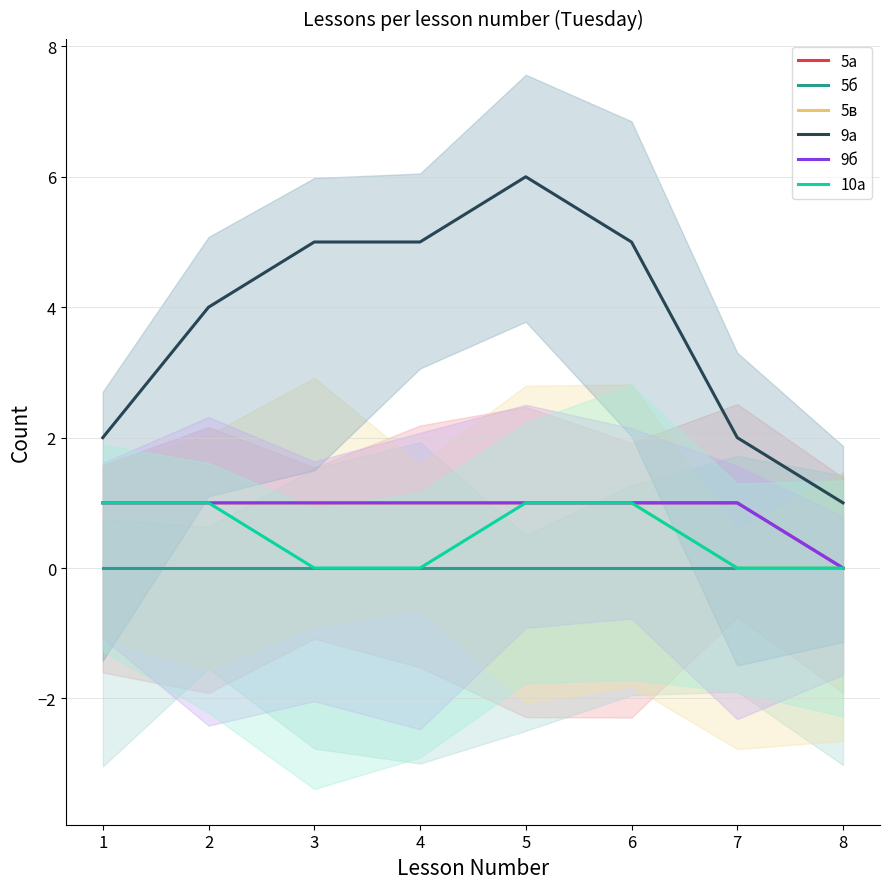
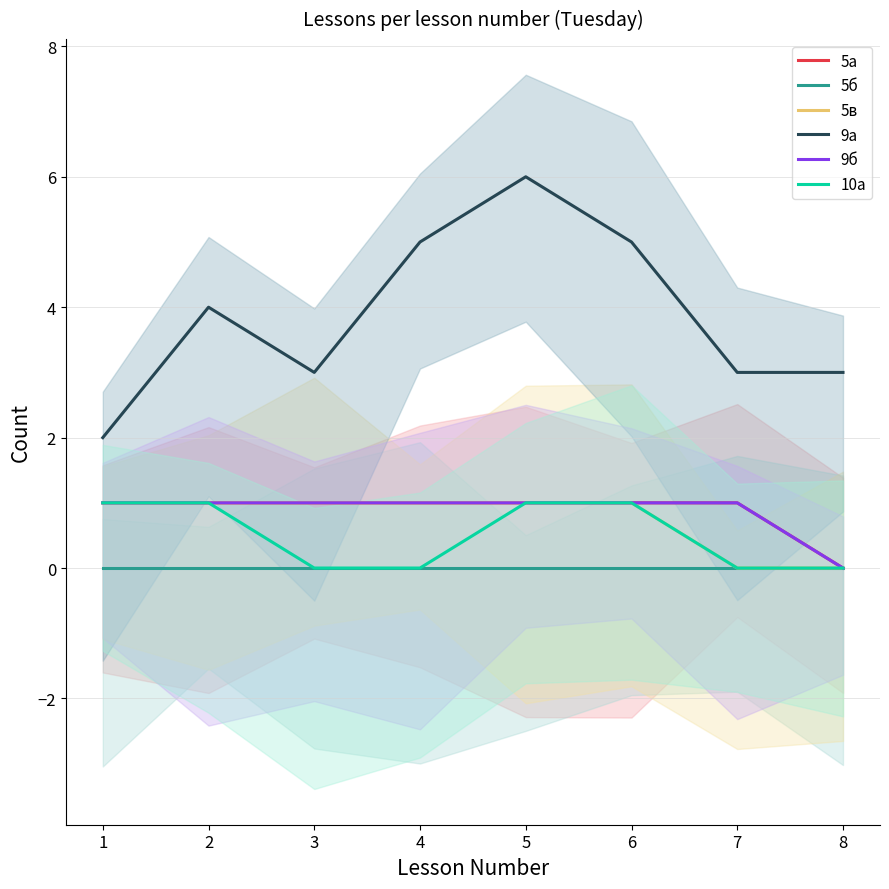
9а, 3: 5 -> 3
9а, 7: 2 -> 3
9а, 8: 1 -> 3
